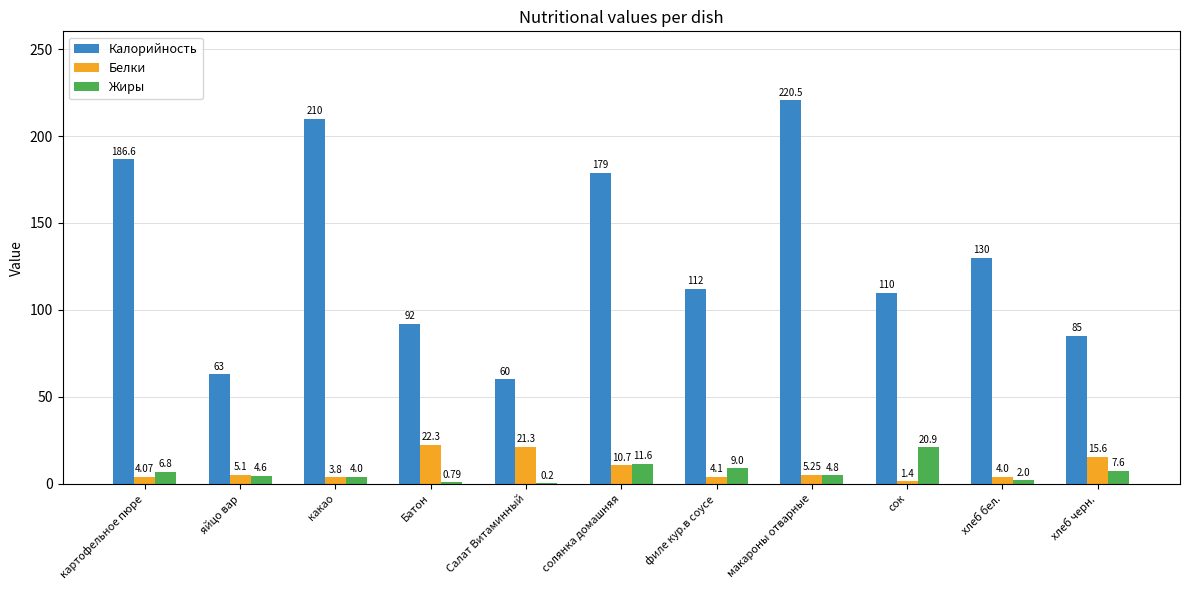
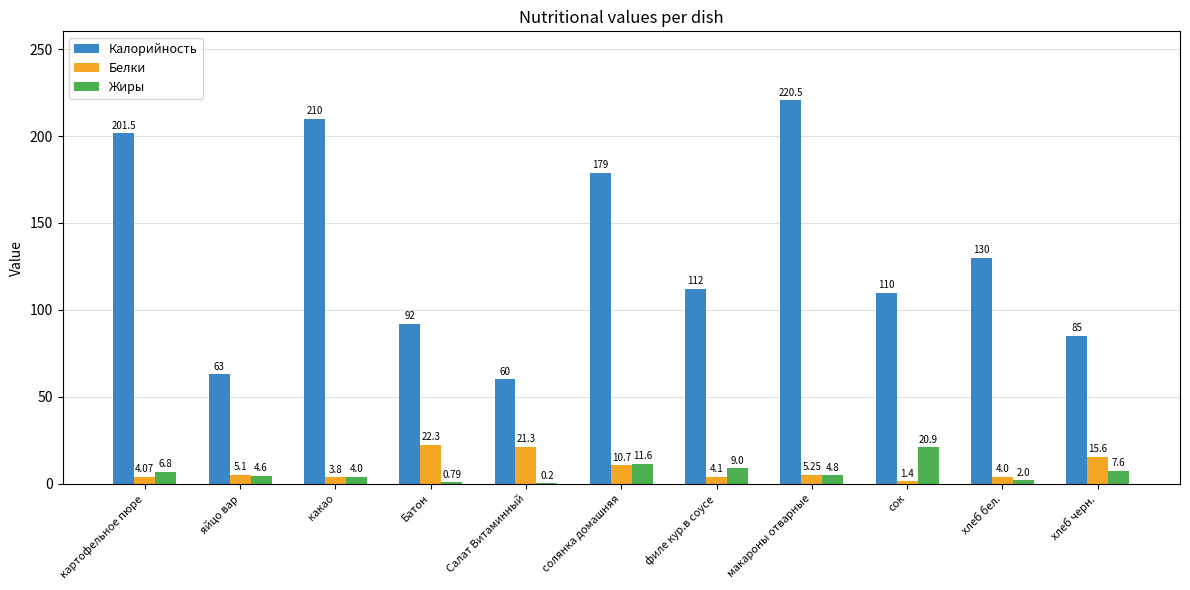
Калорийность, картофельное пюре: 186.6 -> 201.5
